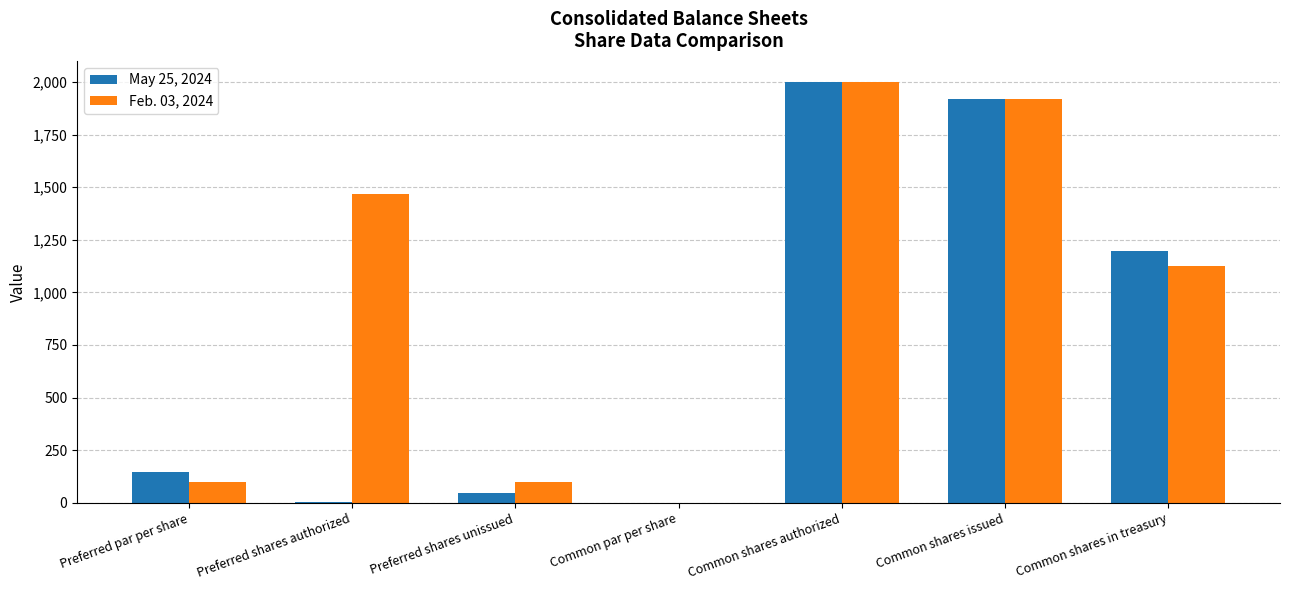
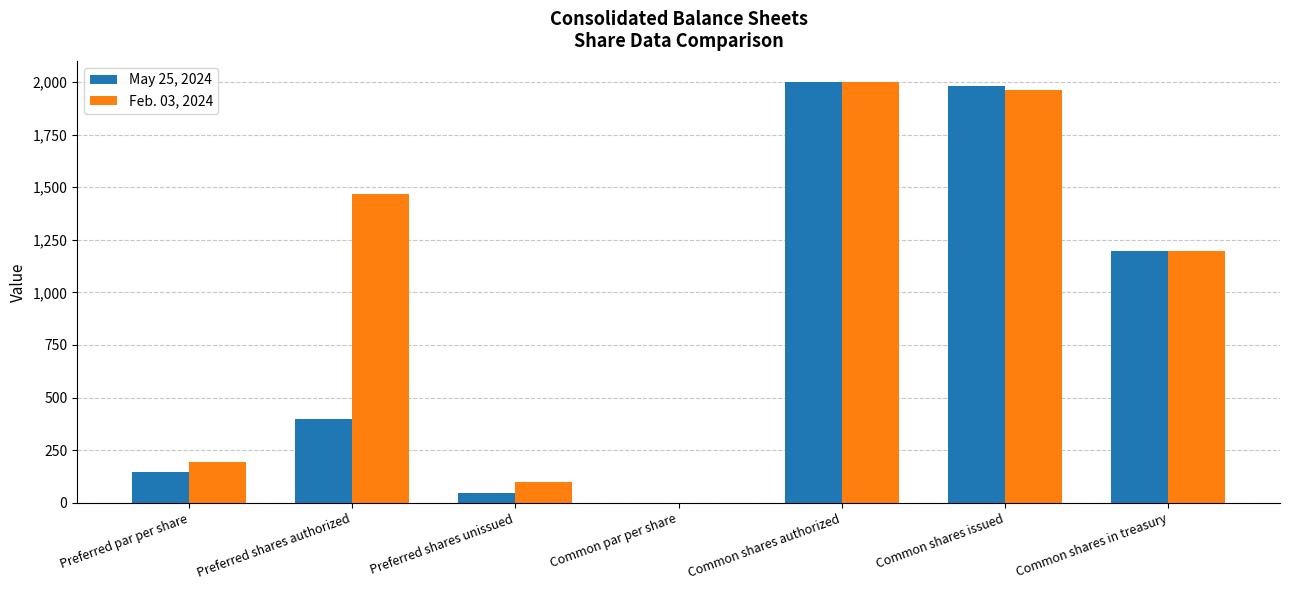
Feb. 03, 2024, Preferred par per share: 100 -> 200
May 25, 2024, Preferred shares authorized: 10 -> 400
May 25, 2024, Common shares issued: 1,920 -> 1,980
Feb. 03, 2024, Common shares issued: 1,920 -> 1,960
Feb. 03, 2024, Common shares in treasury: 1,130 -> 1,200
